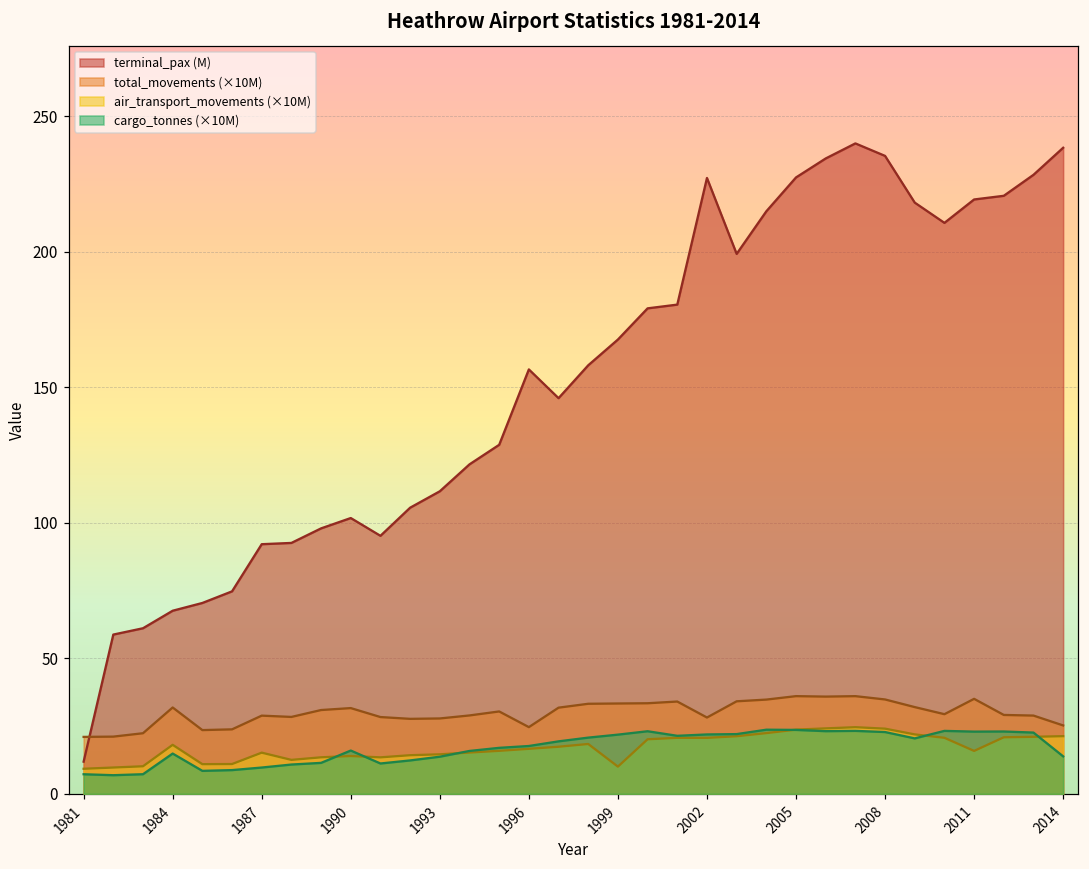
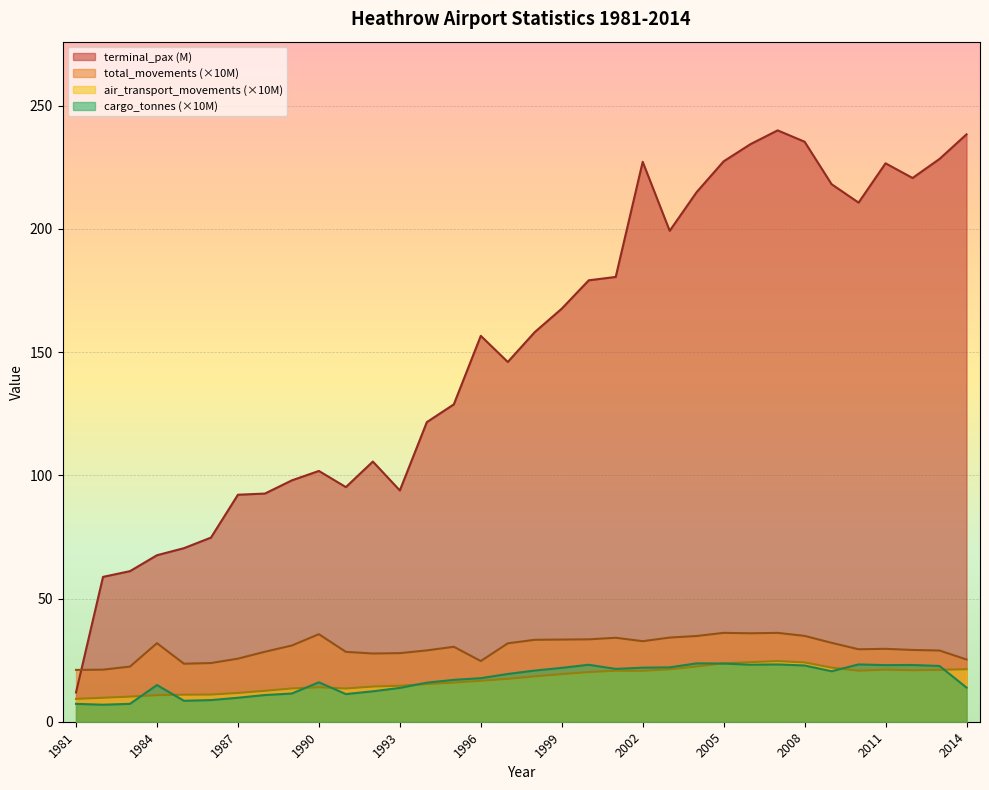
air_transport_movements (×10M), 1984: 18 -> 11
total_movements (×10M), 1987: 29 -> 26
air_transport_movements (×10M), 1987: 15 -> 12
total_movements (×10M), 1990: 32 -> 36
terminal_pax (M), 1993: 112 -> 94
air_transport_movements (×10M), 1999: 10 -> 19
total_movements (×10M), 2002: 28 -> 33
terminal_pax (M), 2011: 219 -> 227
total_movements (×10M), 2011: 35 -> 30
air_transport_movements (×10M), 2011: 16 -> 21
